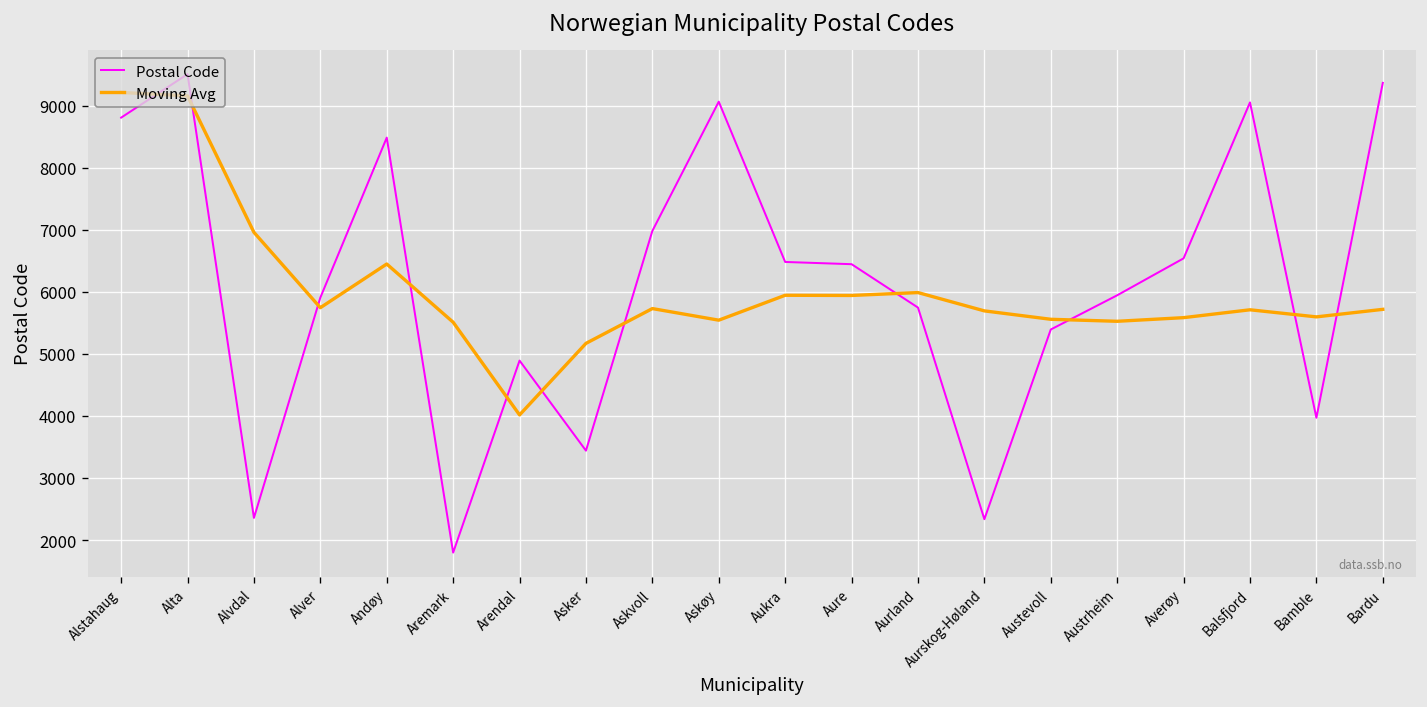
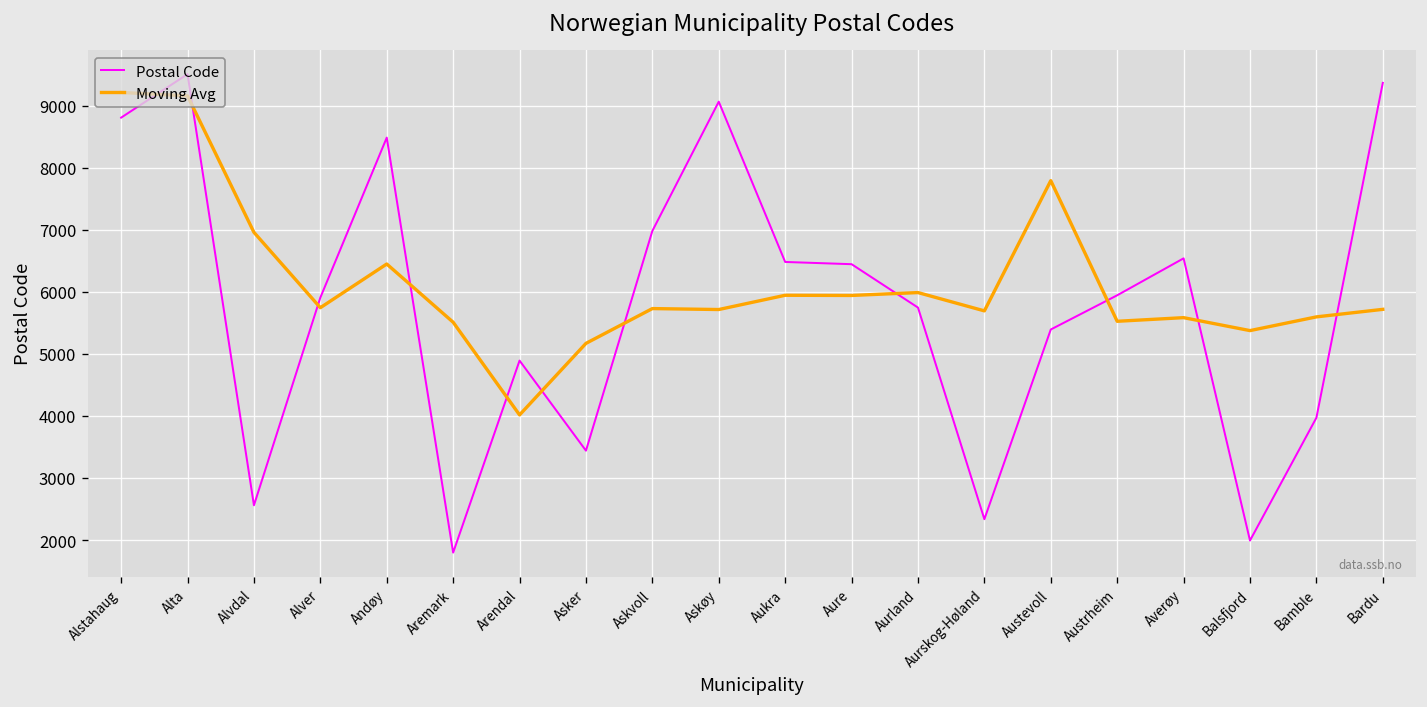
Postal Code, Alvdal: 2400 -> 2600
Moving Avg, Askøy: 5500 -> 5700
Moving Avg, Austevoll: 5600 -> 7800
Postal Code, Balsfjord: 9100 -> 2000
Moving Avg, Balsfjord: 5700 -> 5400
